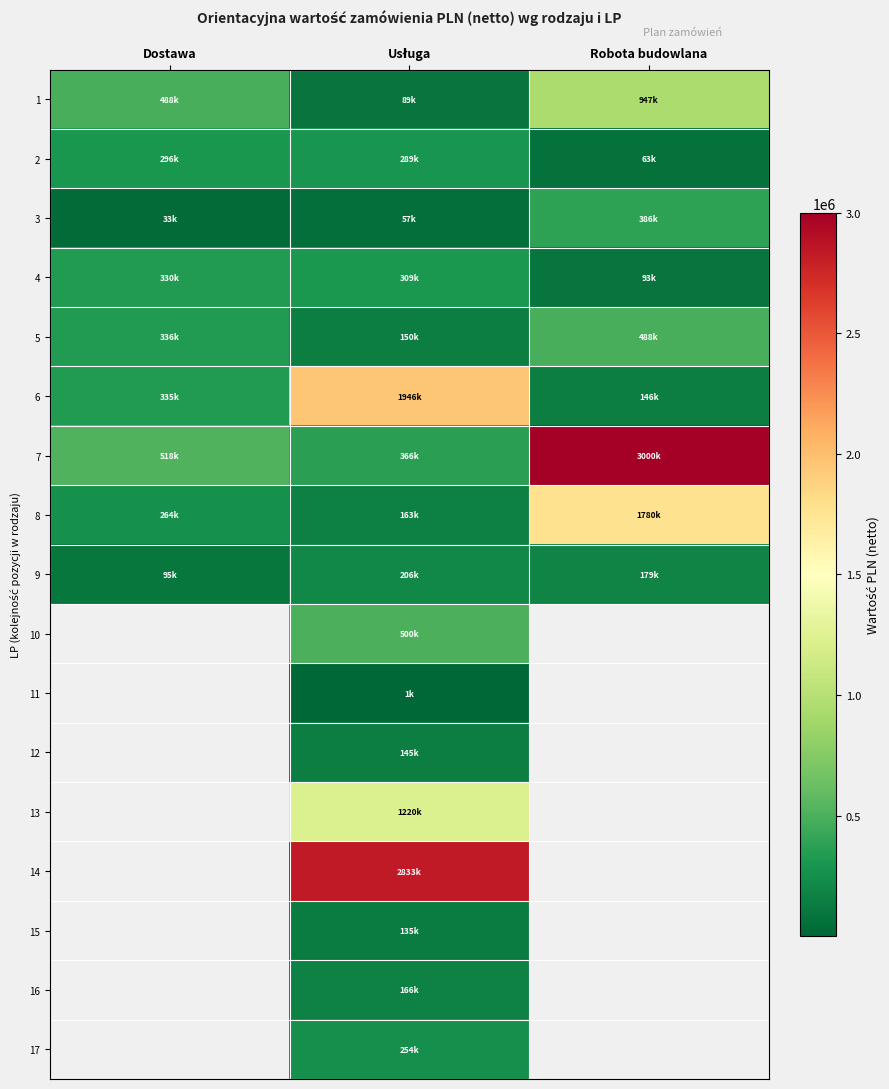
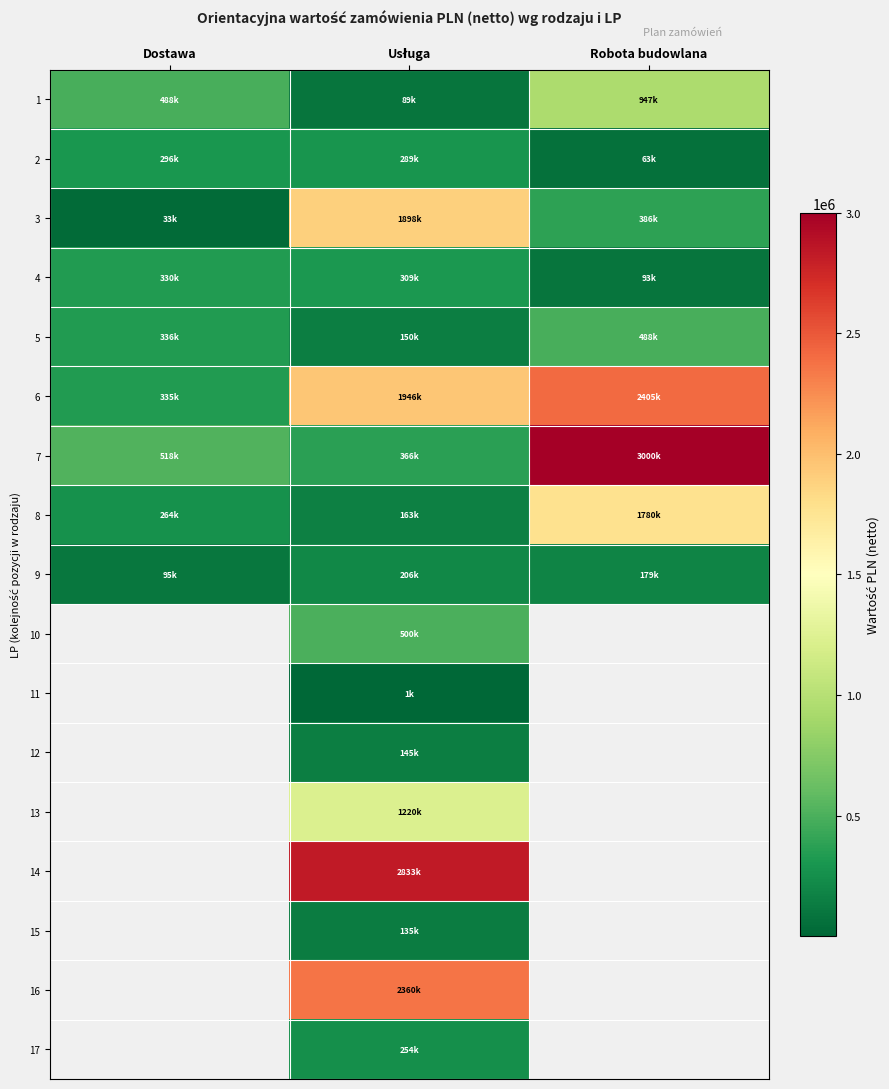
3, Usługa: 57k -> 1898k
6, Robota budowlana: 146k -> 2405k
16, Usługa: 166k -> 2360k
